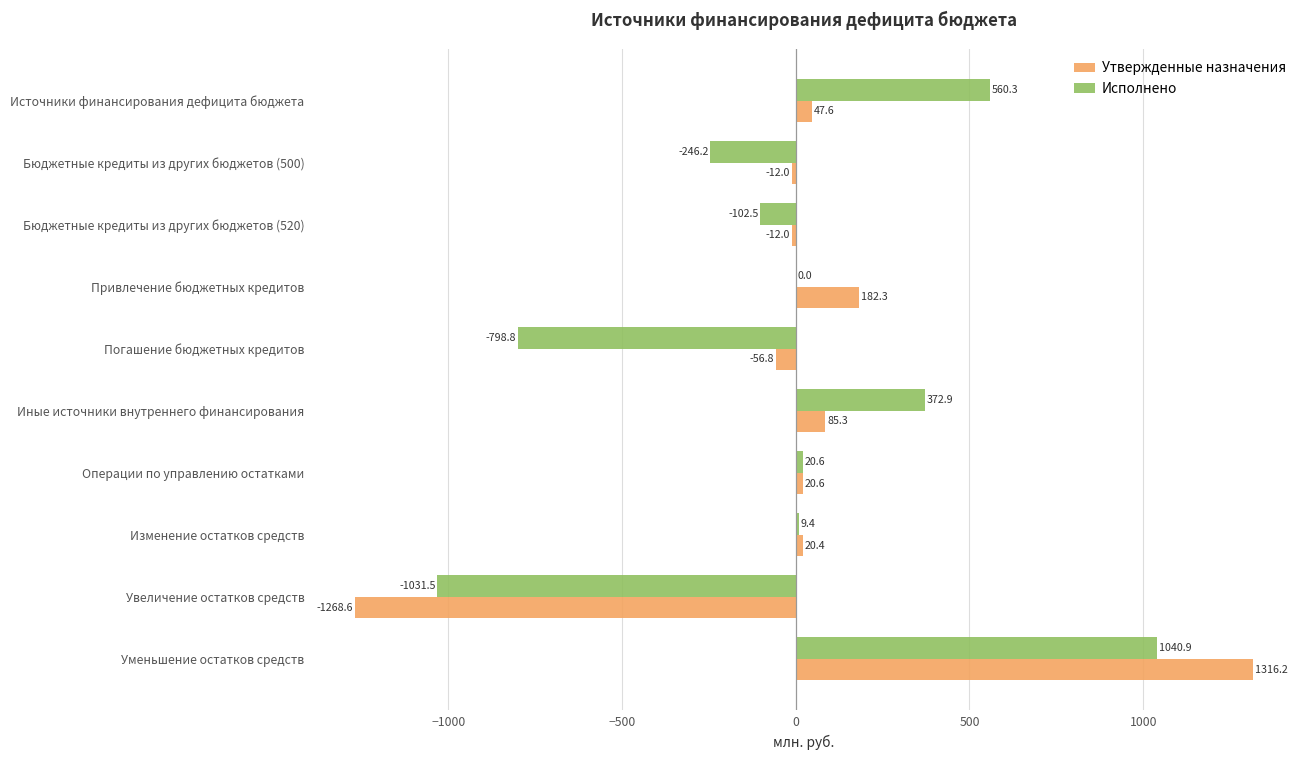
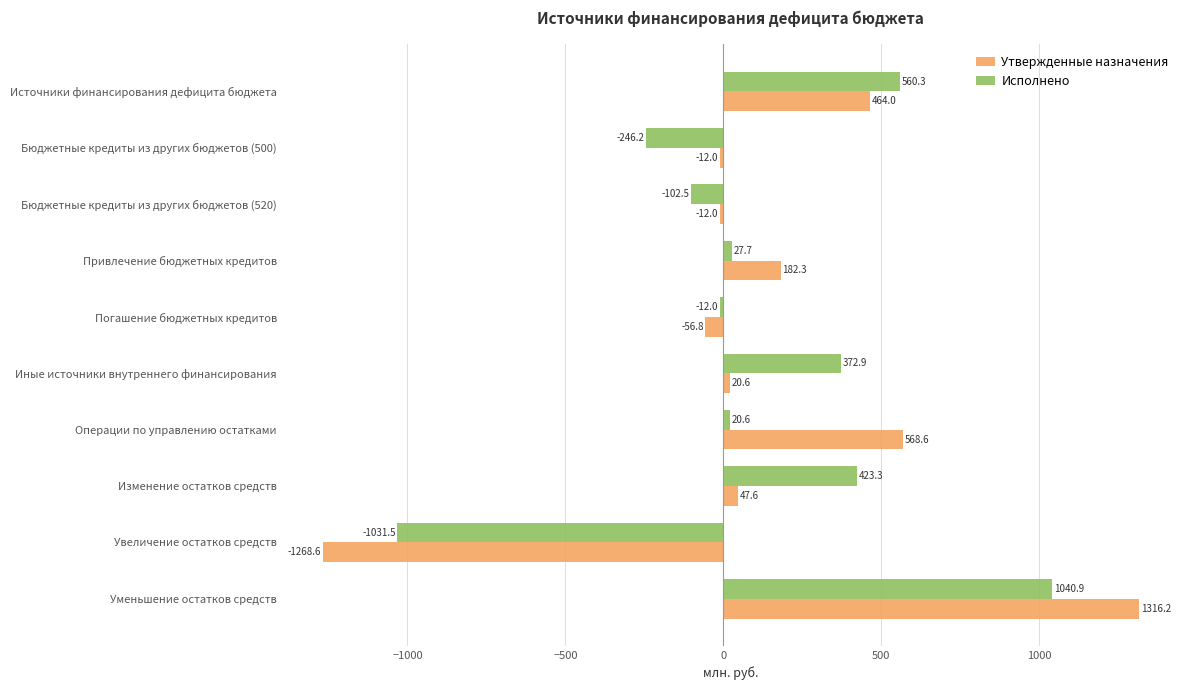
Утвержденные назначения, Источники финансирования дефицита бюджета: 47.6 -> 464.0
Исполнено, Привлечение бюджетных кредитов: 0.0 -> 27.7
Исполнено, Погашение бюджетных кредитов: -798.8 -> -12.0
Утвержденные назначения, Иные источники внутреннего финансирования: 85.3 -> 20.6
Утвержденные назначения, Операции по управлению остатками: 20.6 -> 568.6
Исполнено, Изменение остатков средств: 9.4 -> 423.3
Утвержденные назначения, Изменение остатков средств: 20.4 -> 47.6
